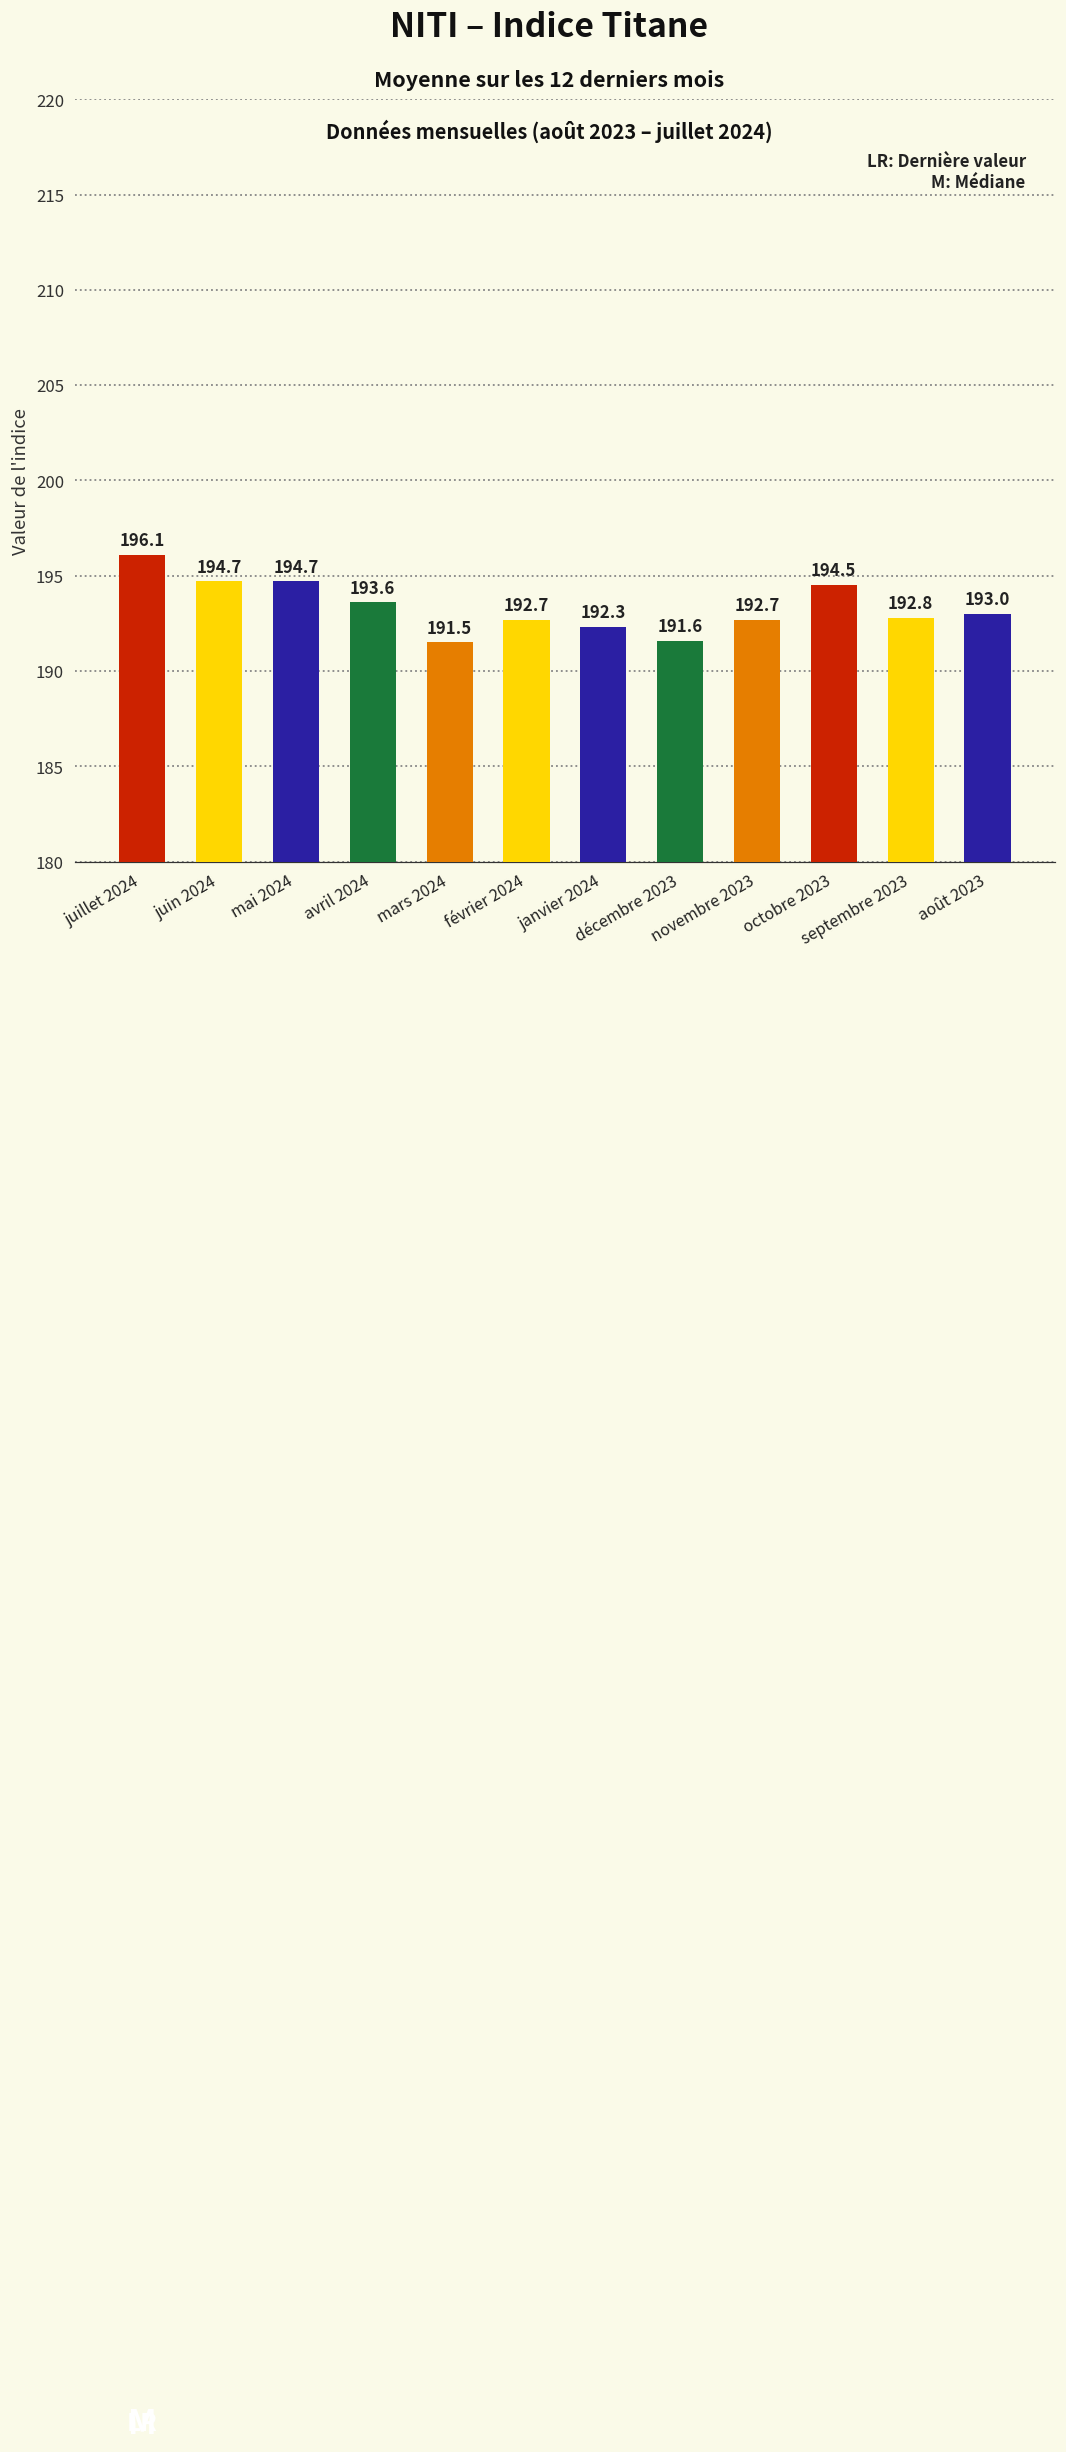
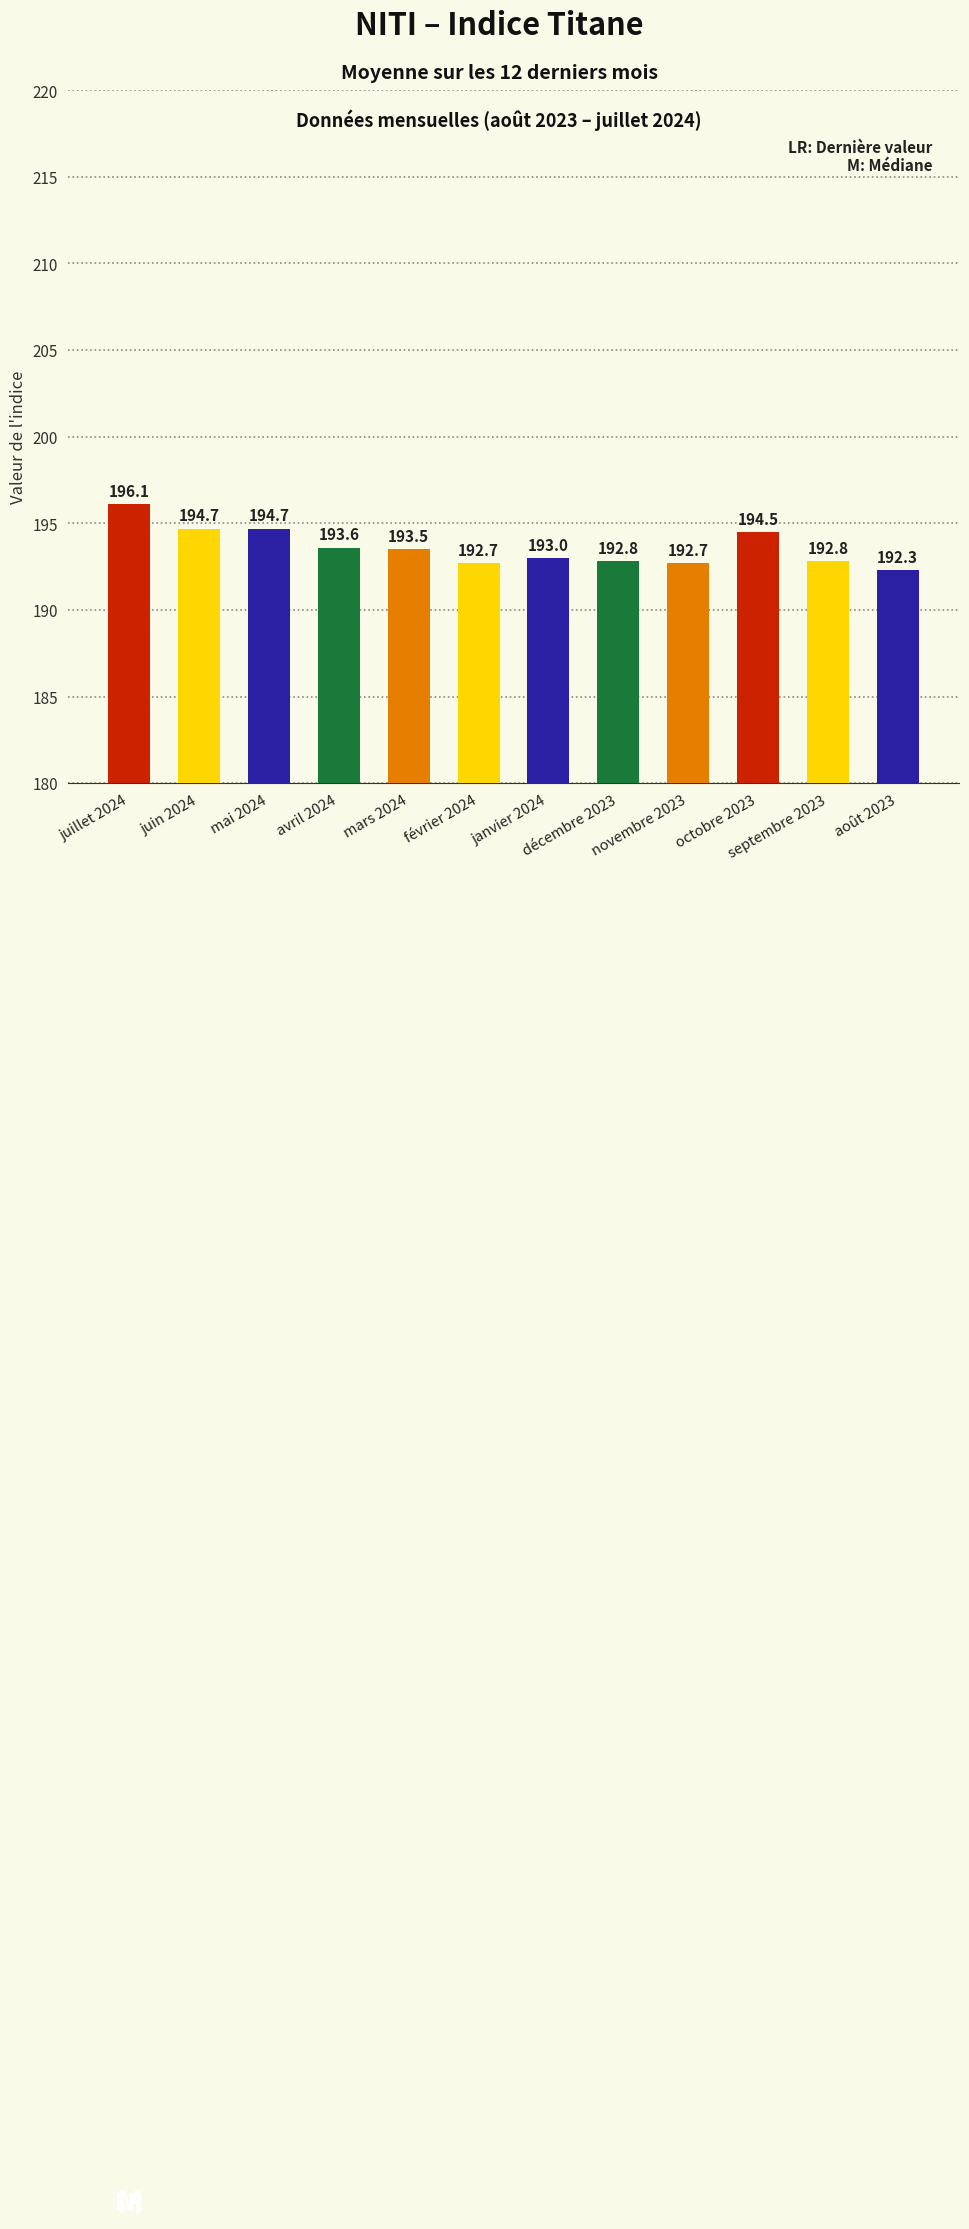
mars 2024: 191.5 -> 193.5
janvier 2024: 192.3 -> 193.0
décembre 2023: 191.6 -> 192.8
août 2023: 193.0 -> 192.3
